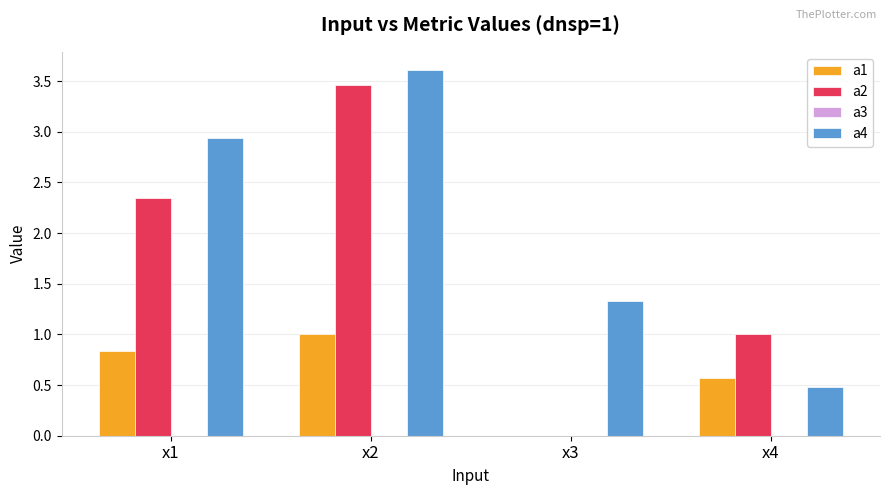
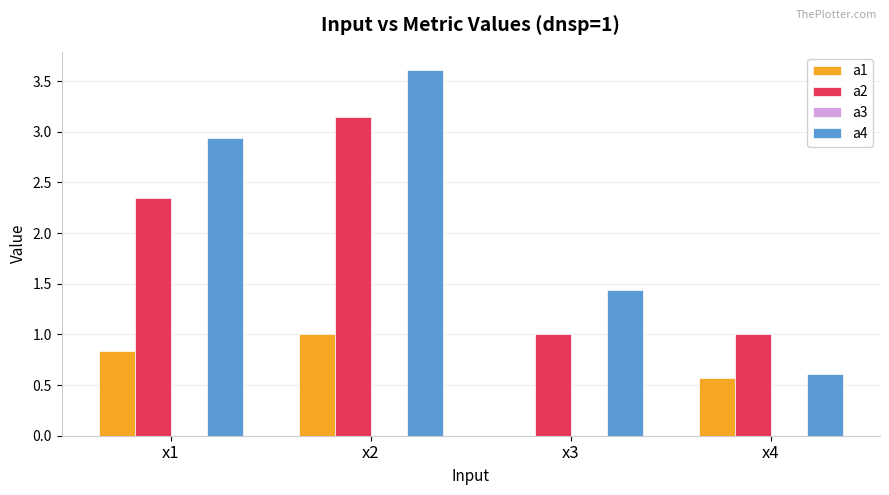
a2, x2: 3.46 -> 3.15
a2, x3: 0 -> 1
a4, x3: 1.33 -> 1.44
a4, x4: 0.48 -> 0.61
